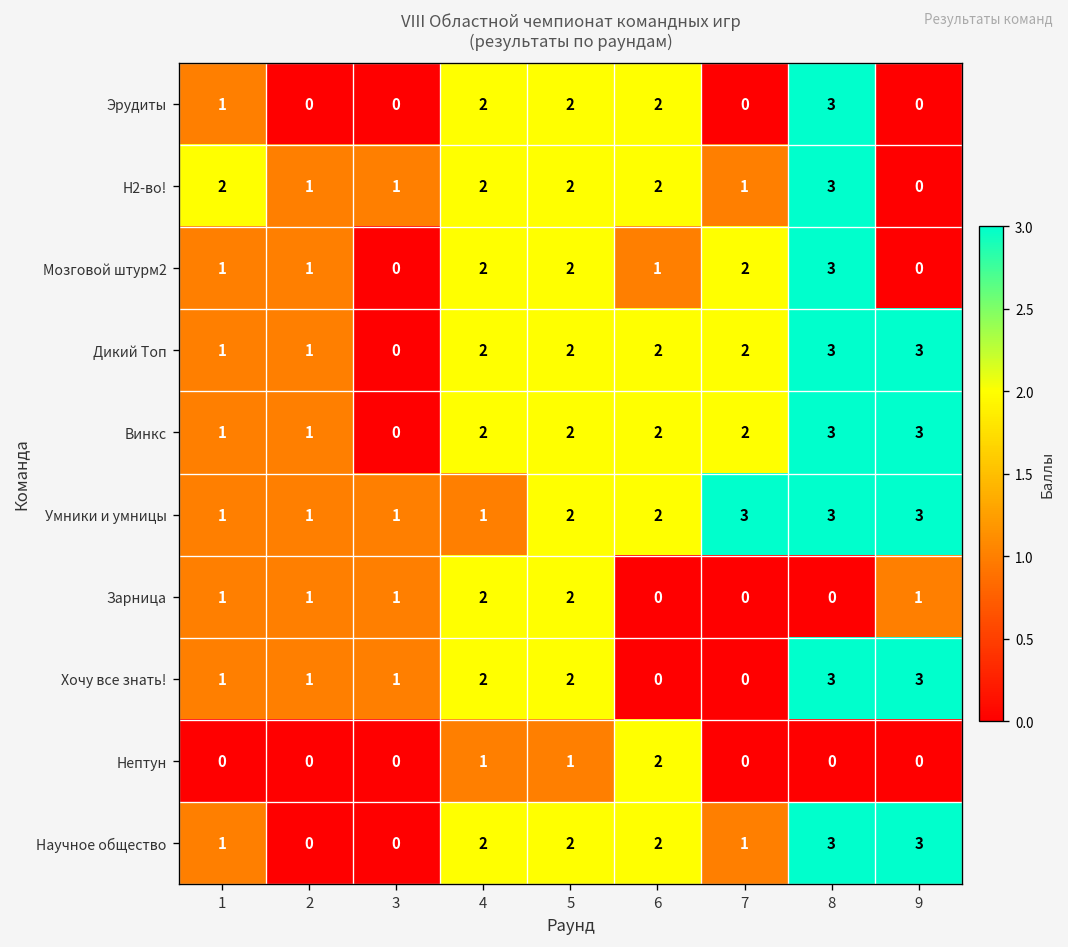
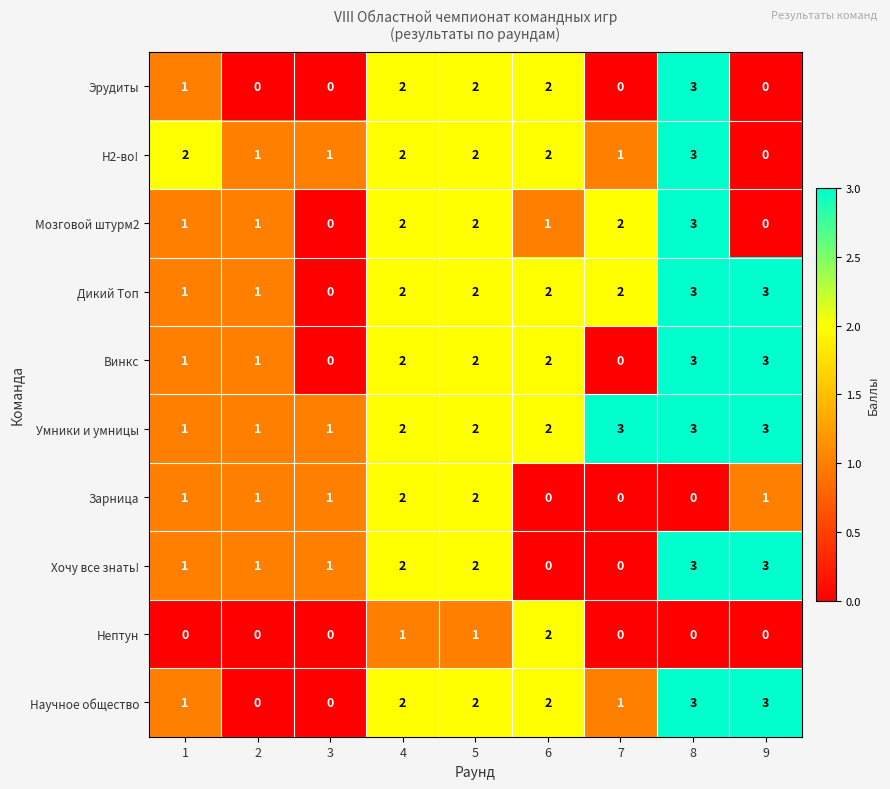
Винкс, 7: 2 -> 0
Умники и умницы, 4: 1 -> 2
